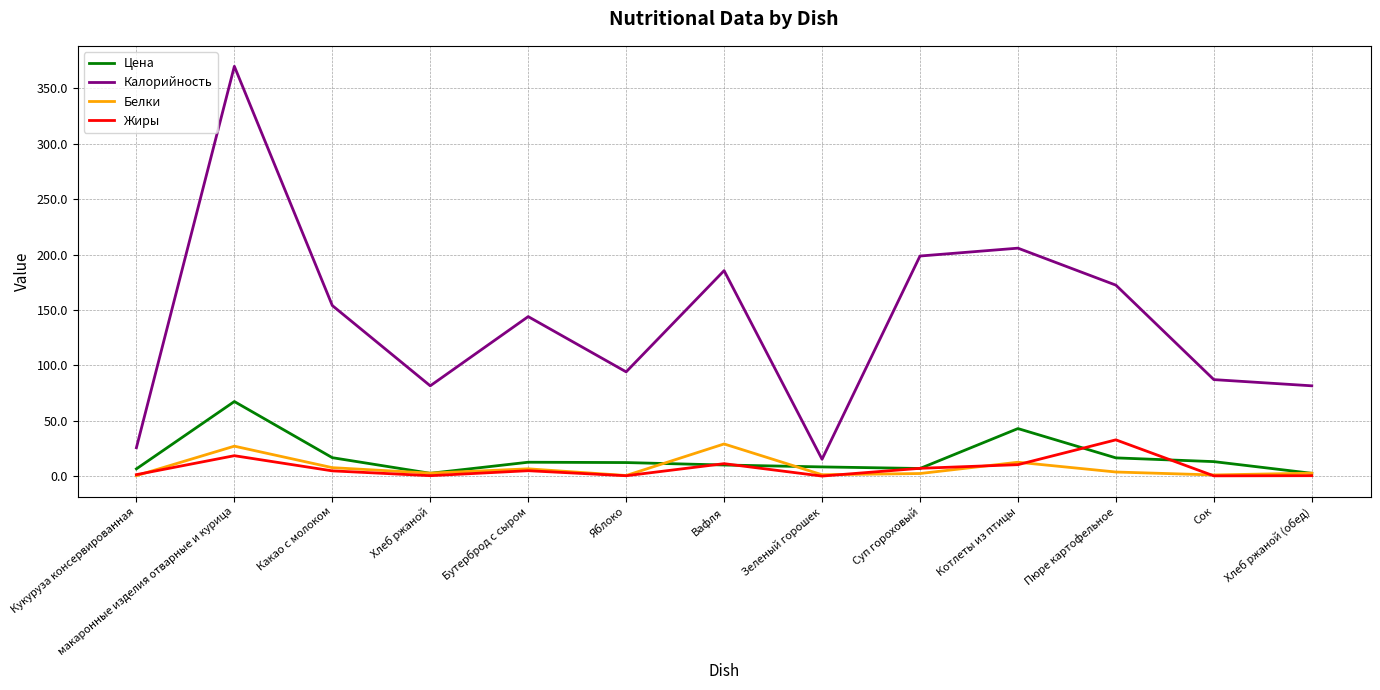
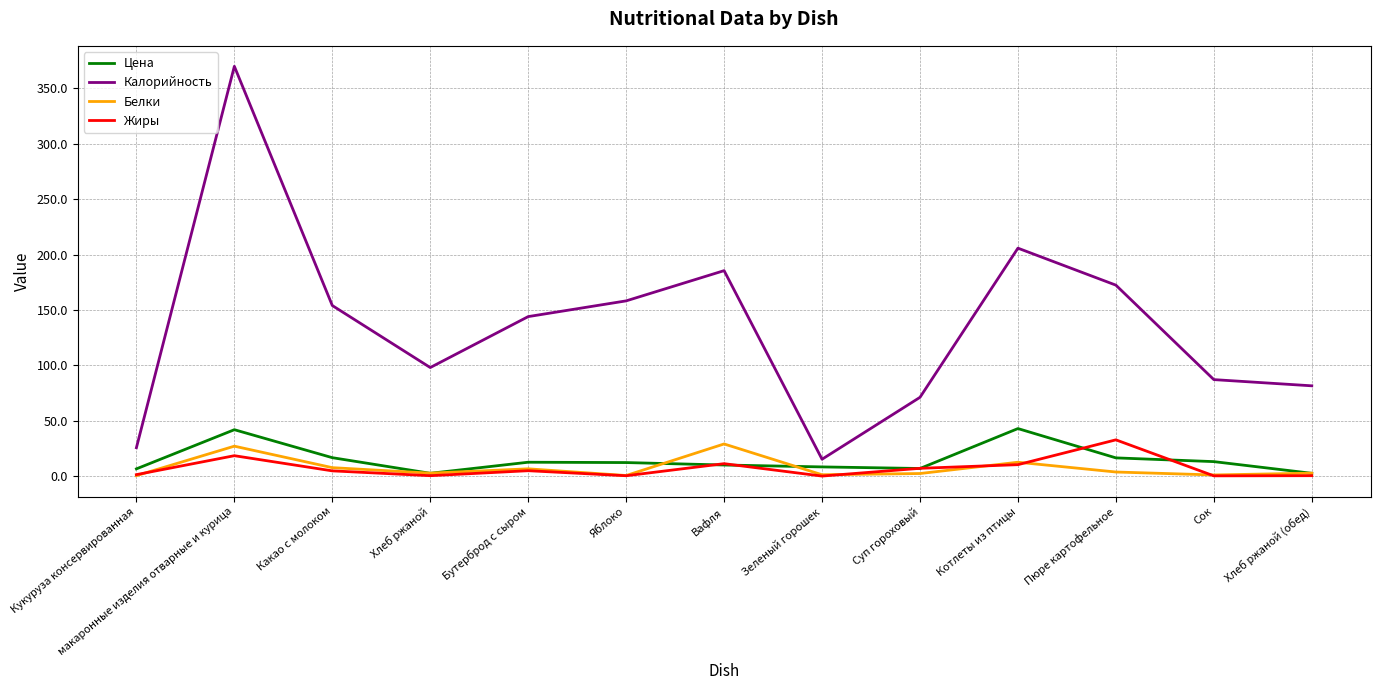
Цена, макаронные изделия отварные и курица: 67 -> 42
Калорийность, Хлеб ржаной: 82 -> 98
Калорийность, Яблоко: 94 -> 158
Калорийность, Суп гороховый: 199 -> 71
